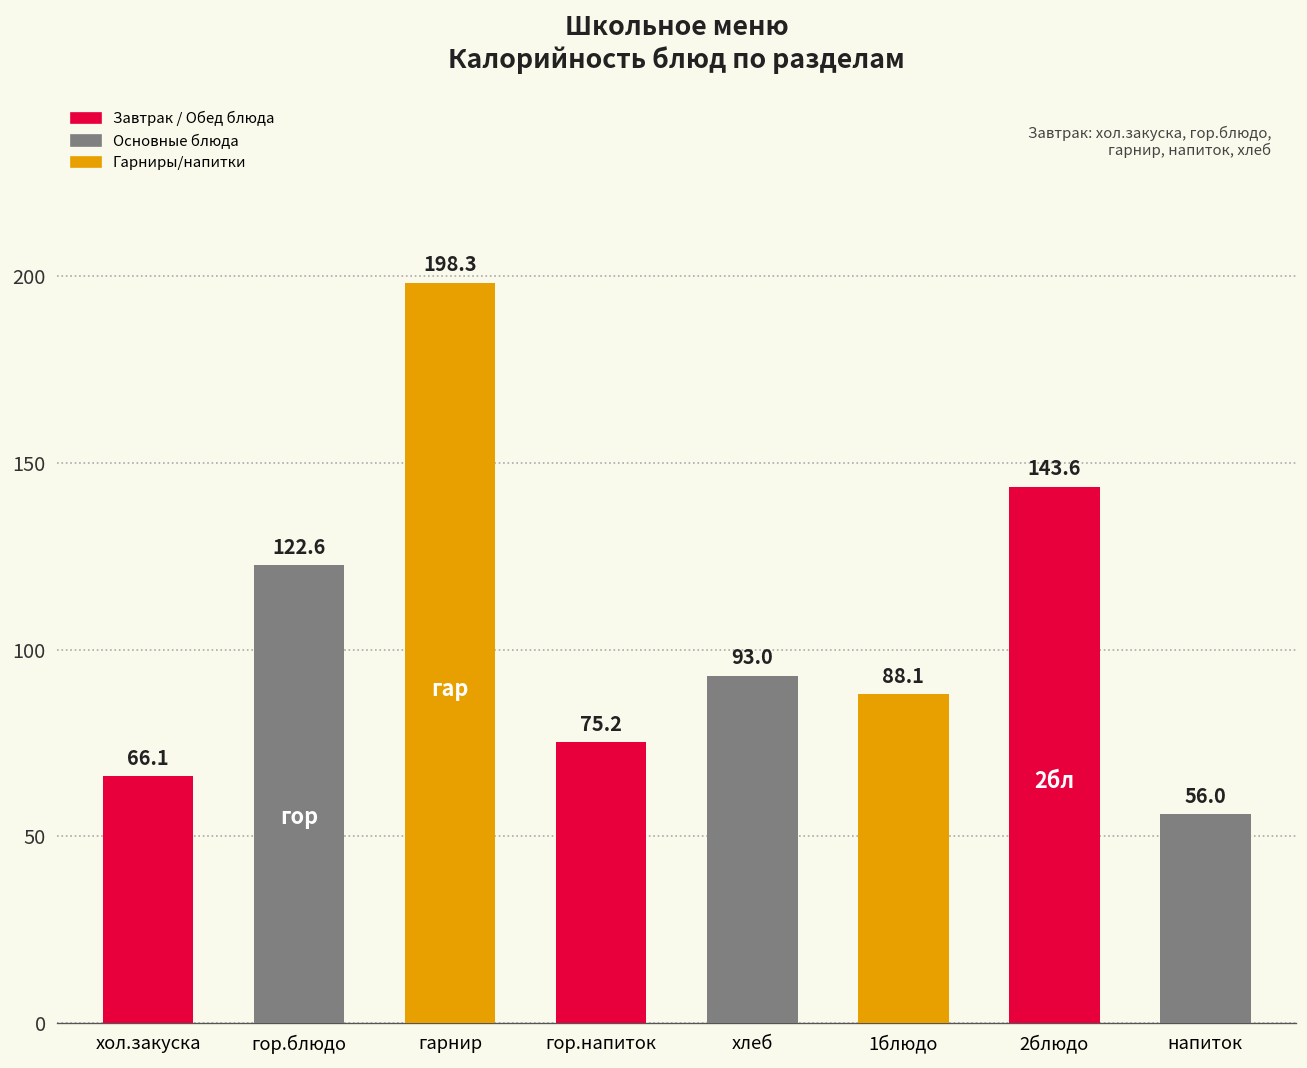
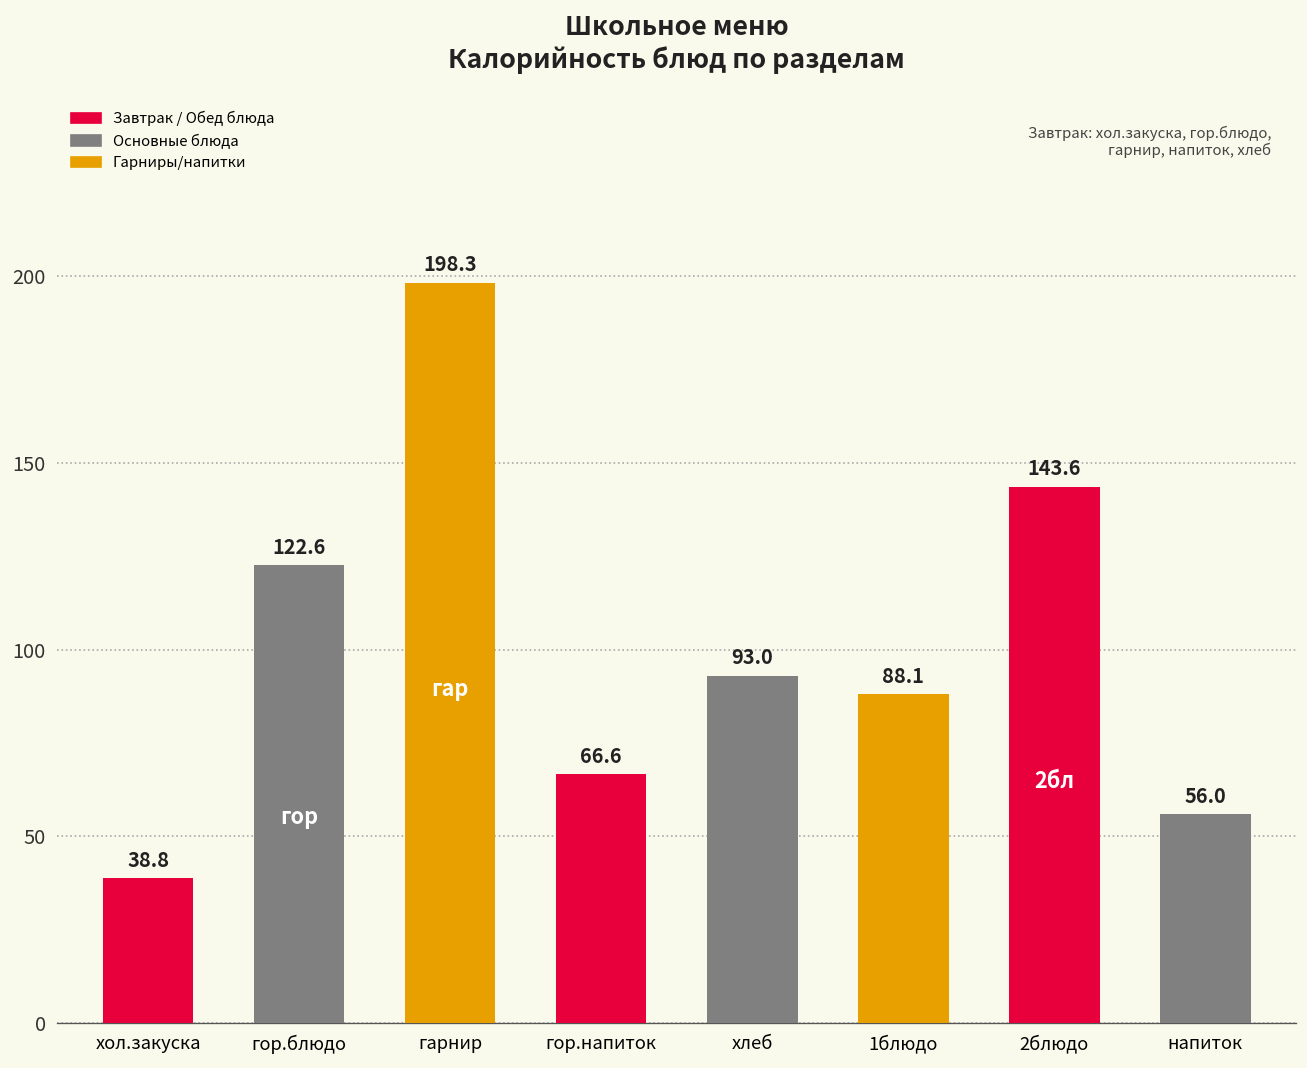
хол.закуска: 66.1 -> 38.8
гор.напиток: 75.2 -> 66.6
